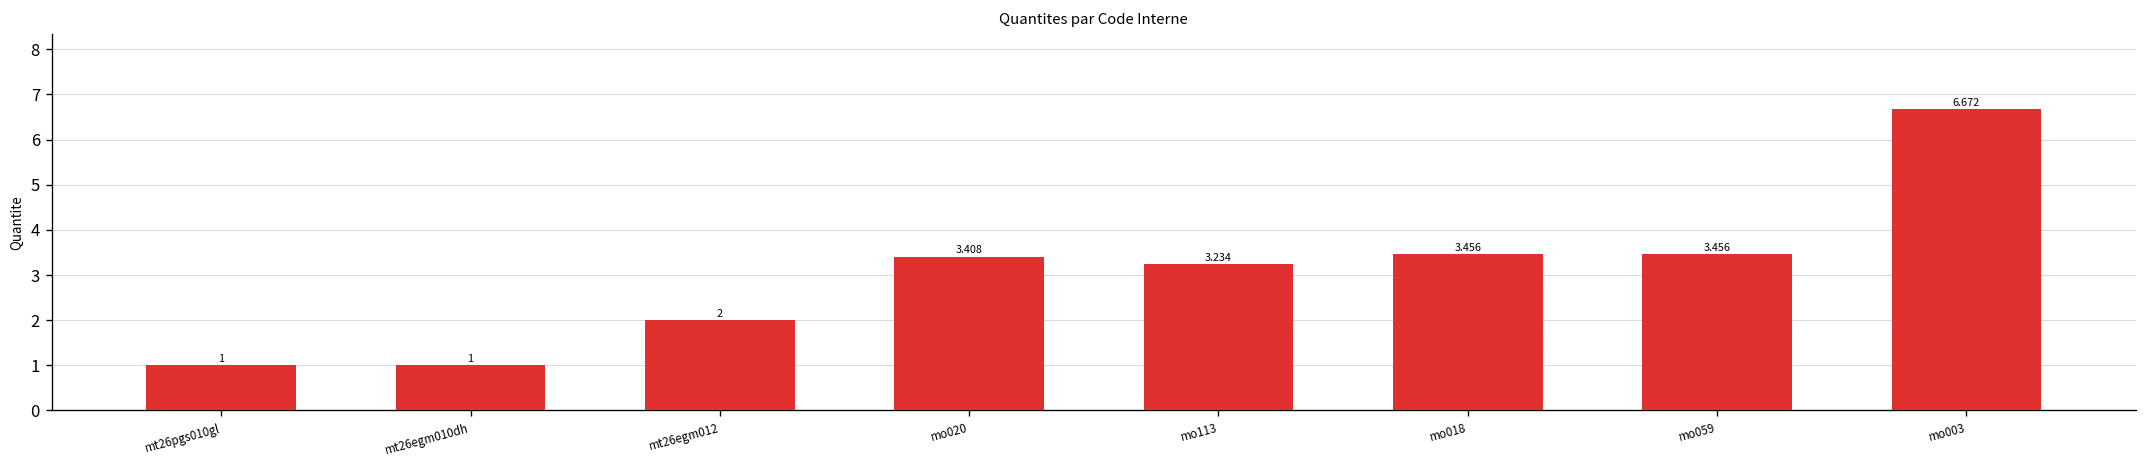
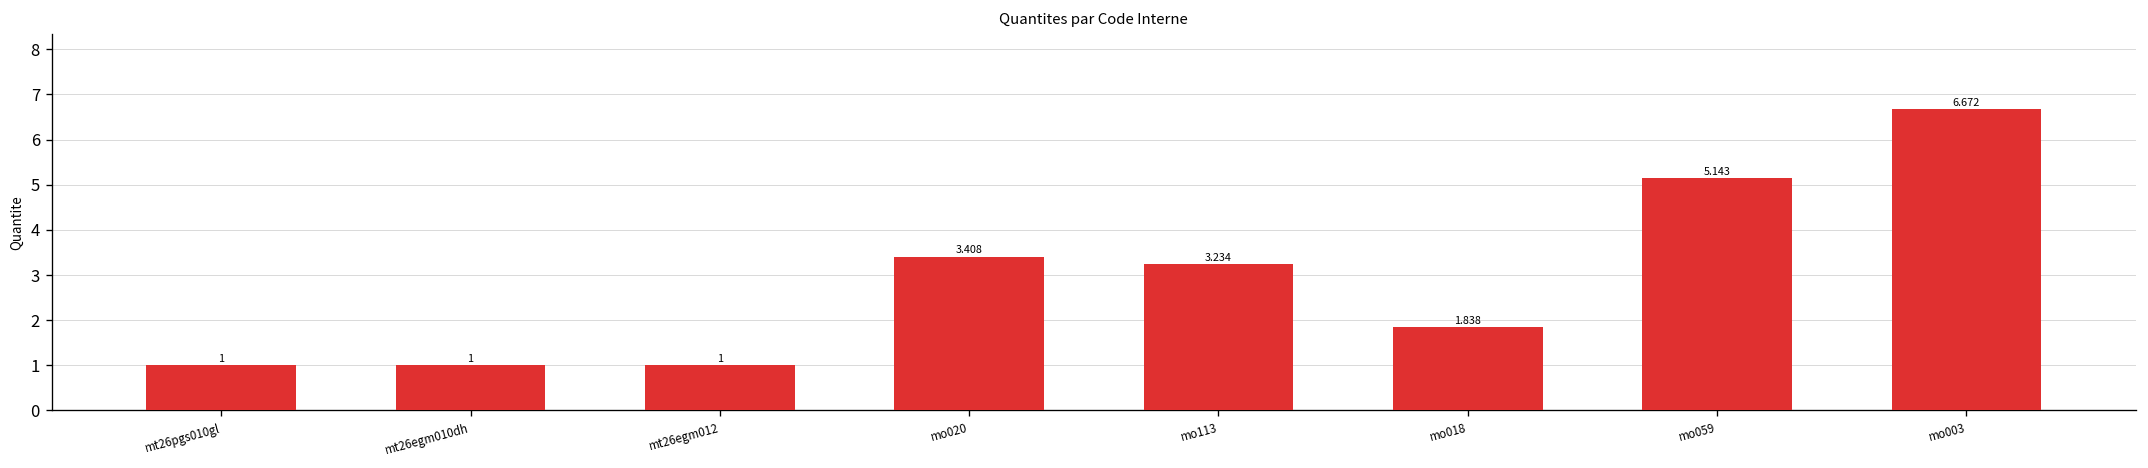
mt26egm012: 2 -> 1
mo018: 3.456 -> 1.838
mo059: 3.456 -> 5.143
